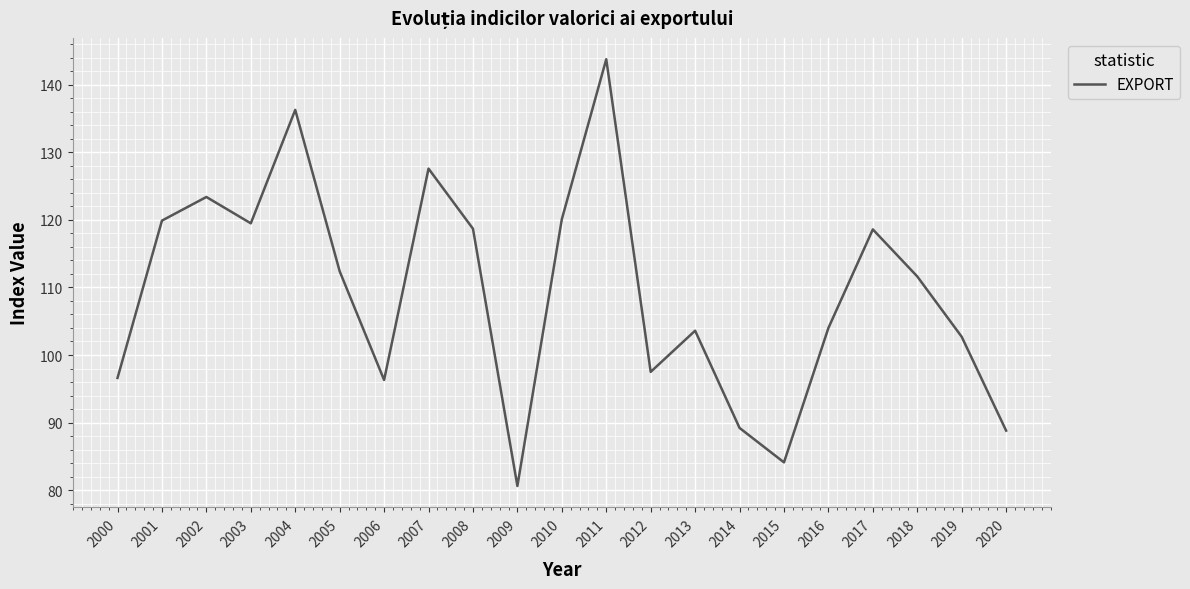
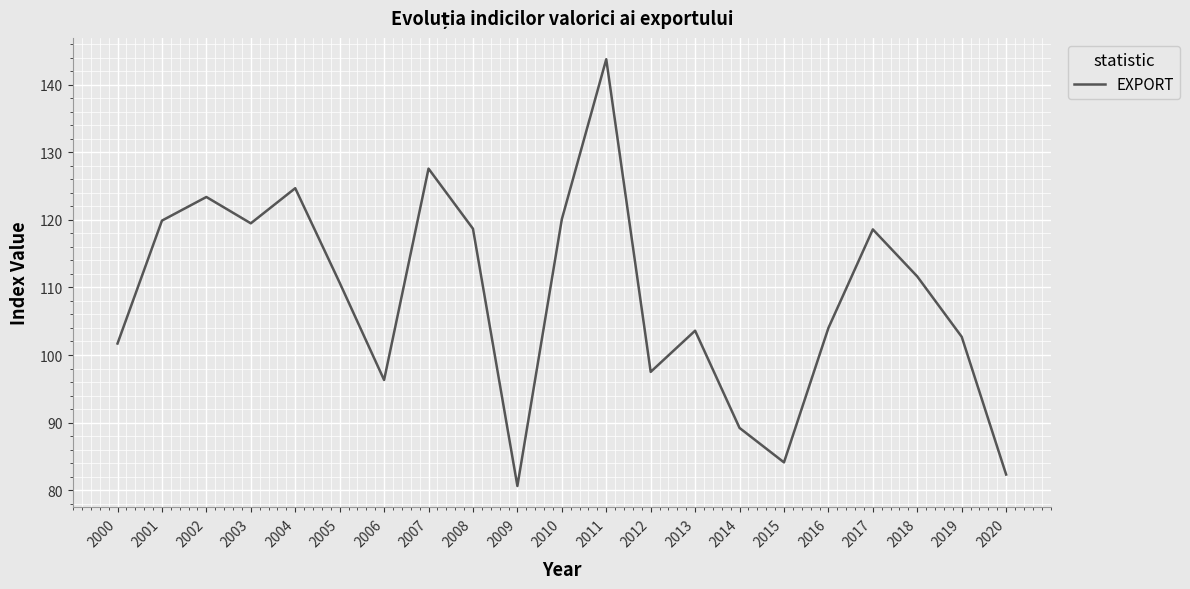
2000: 97 -> 102
2004: 136 -> 125
2005: 112 -> 111
2020: 89 -> 82
